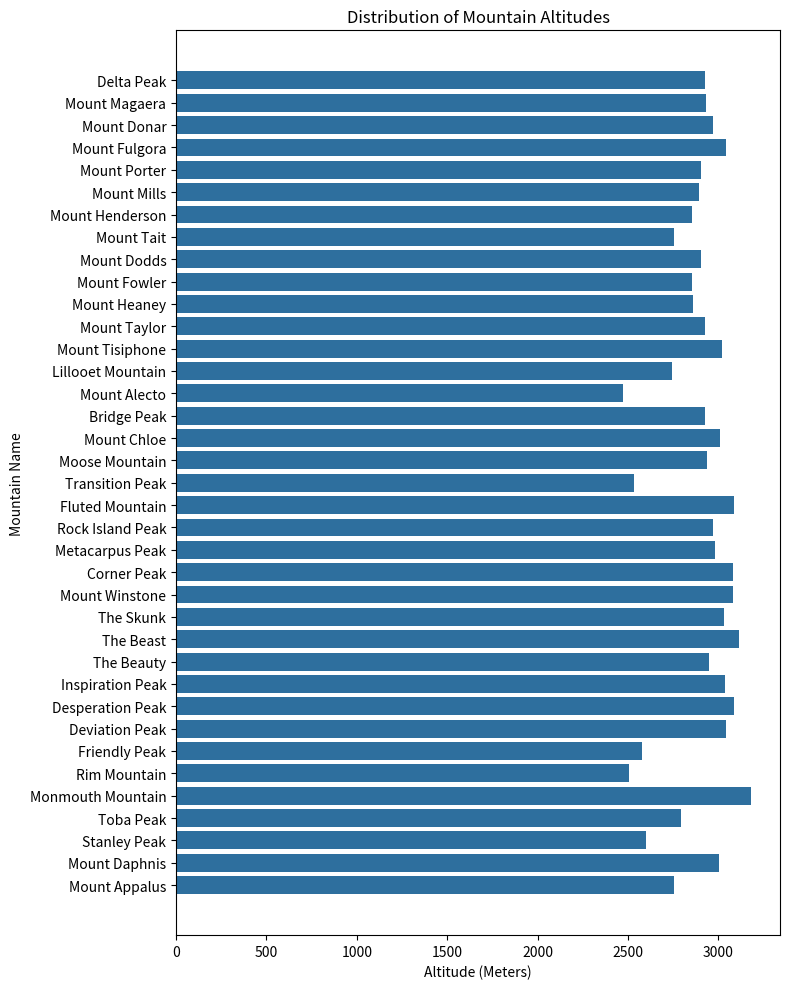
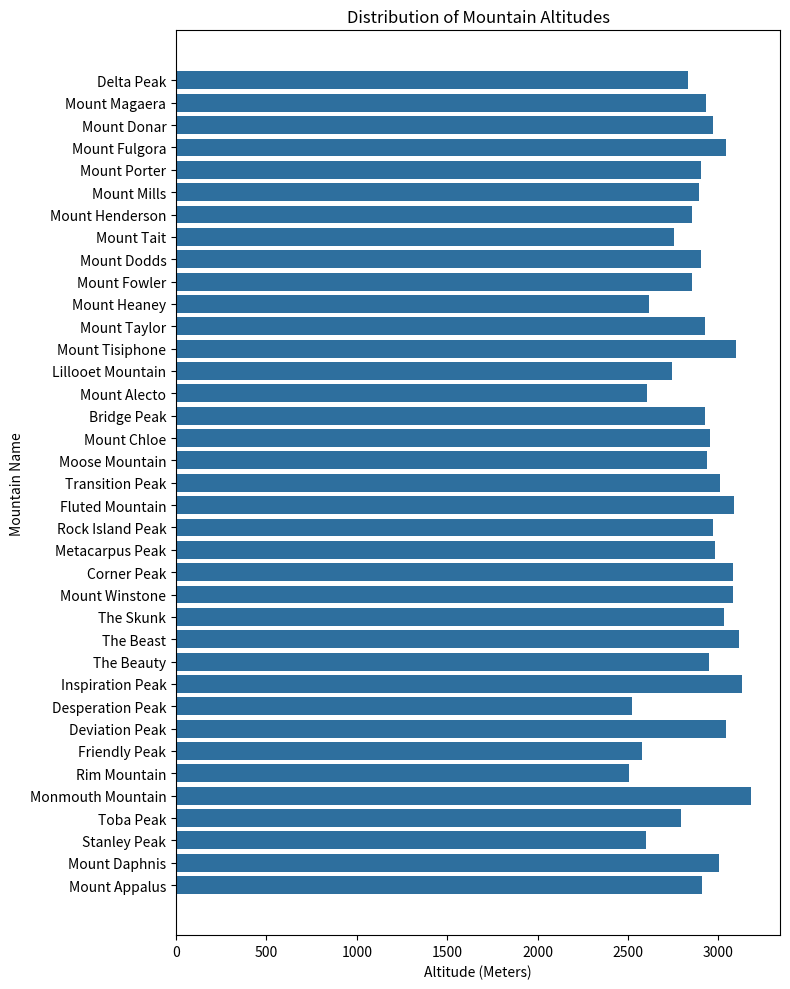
Delta Peak: 2920 -> 2830
Mount Heaney: 2860 -> 2610
Mount Tisiphone: 3020 -> 3100
Mount Alecto: 2480 -> 2600
Mount Chloe: 3010 -> 2960
Transition Peak: 2530 -> 3010
Inspiration Peak: 3040 -> 3130
Desperation Peak: 3080 -> 2530
Mount Appalus: 2750 -> 2910
